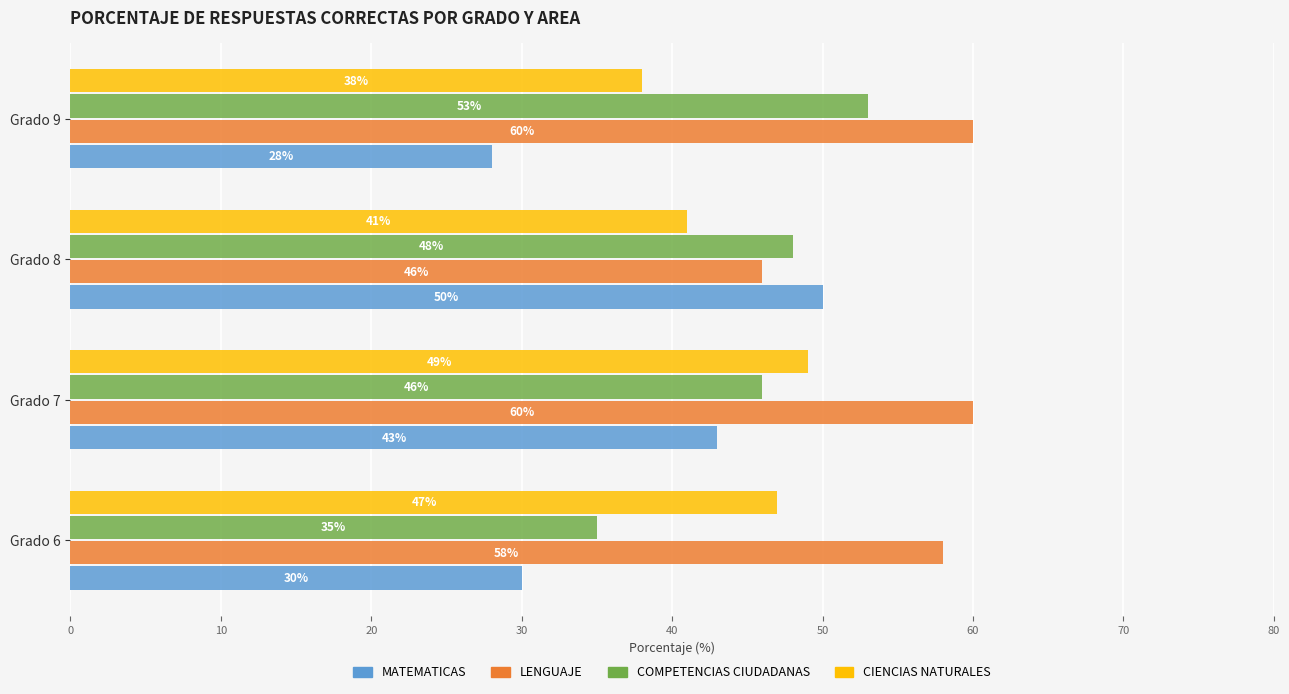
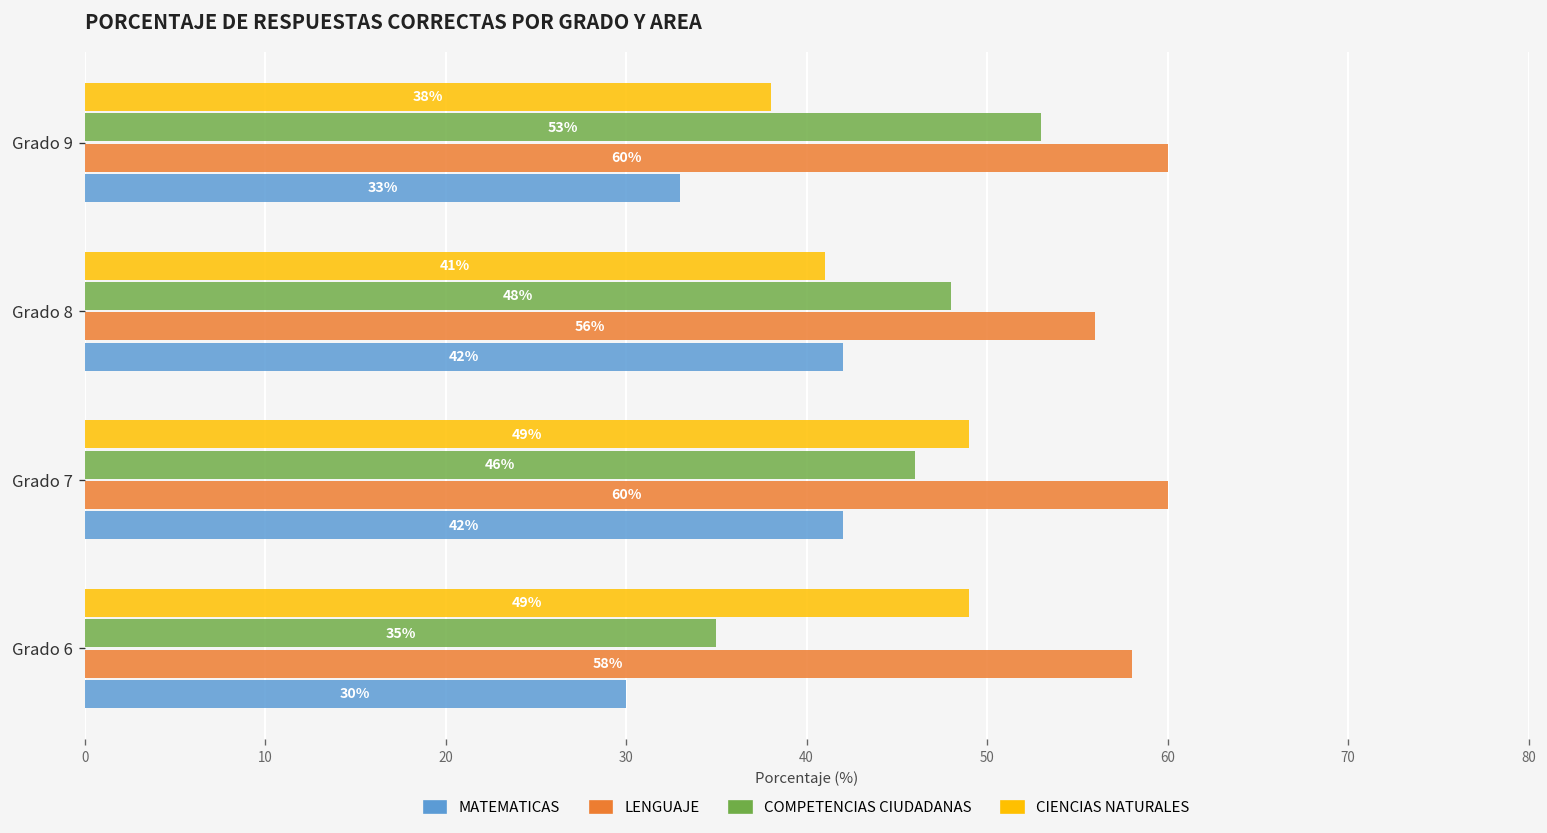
MATEMATICAS, Grado 9: 28% -> 33%
LENGUAJE, Grado 8: 46% -> 56%
MATEMATICAS, Grado 8: 50% -> 42%
MATEMATICAS, Grado 7: 43% -> 42%
CIENCIAS NATURALES, Grado 6: 47% -> 49%
